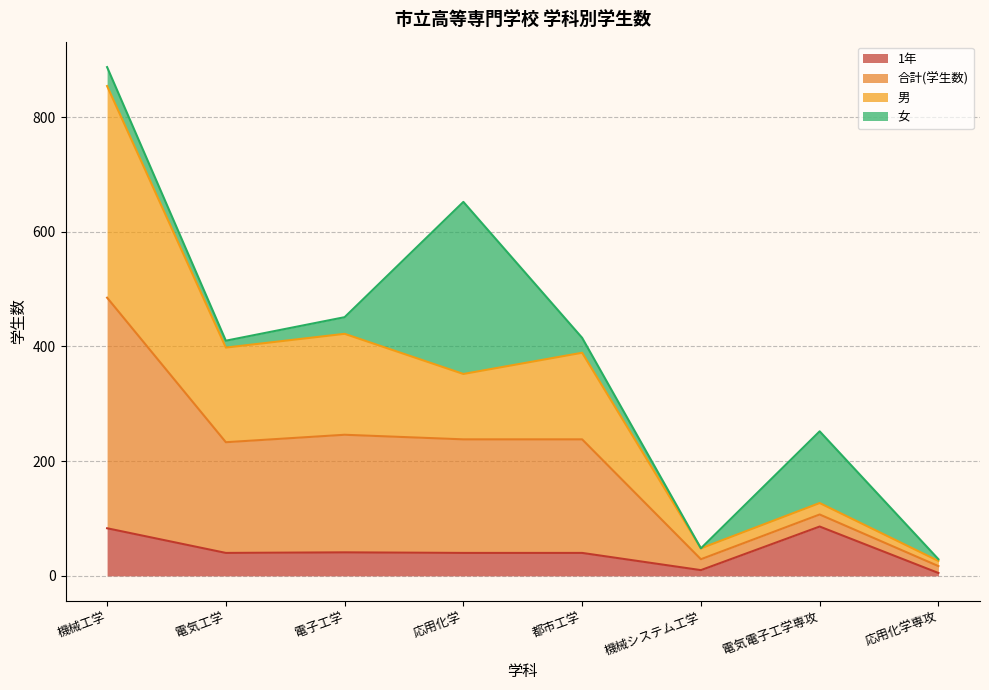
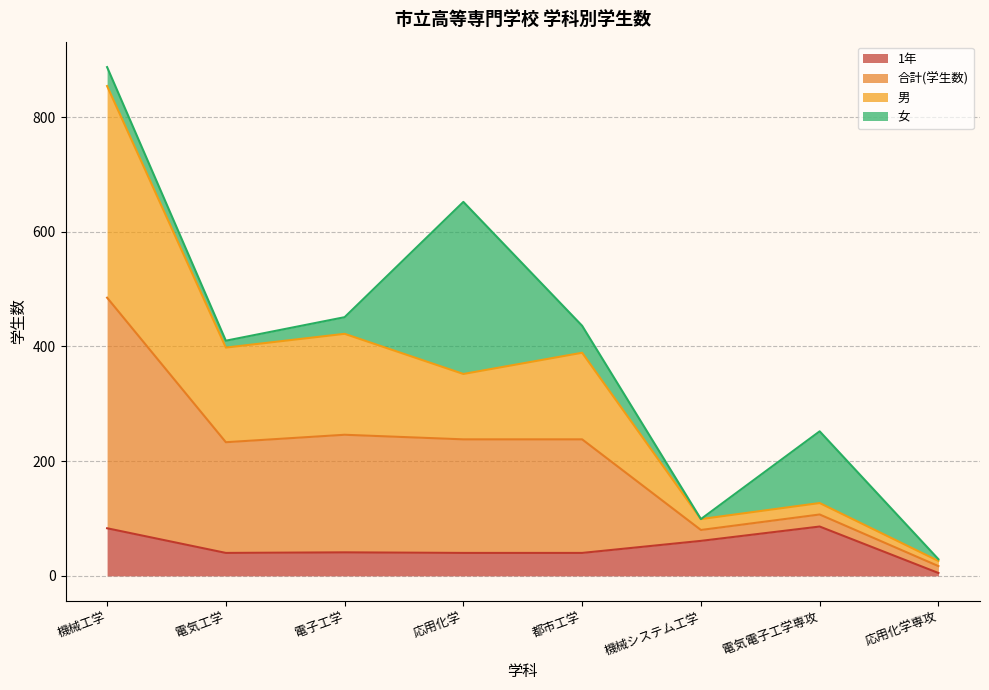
女, 都市工学: 30 -> 50
1年, 機械システム工学: 10 -> 60
